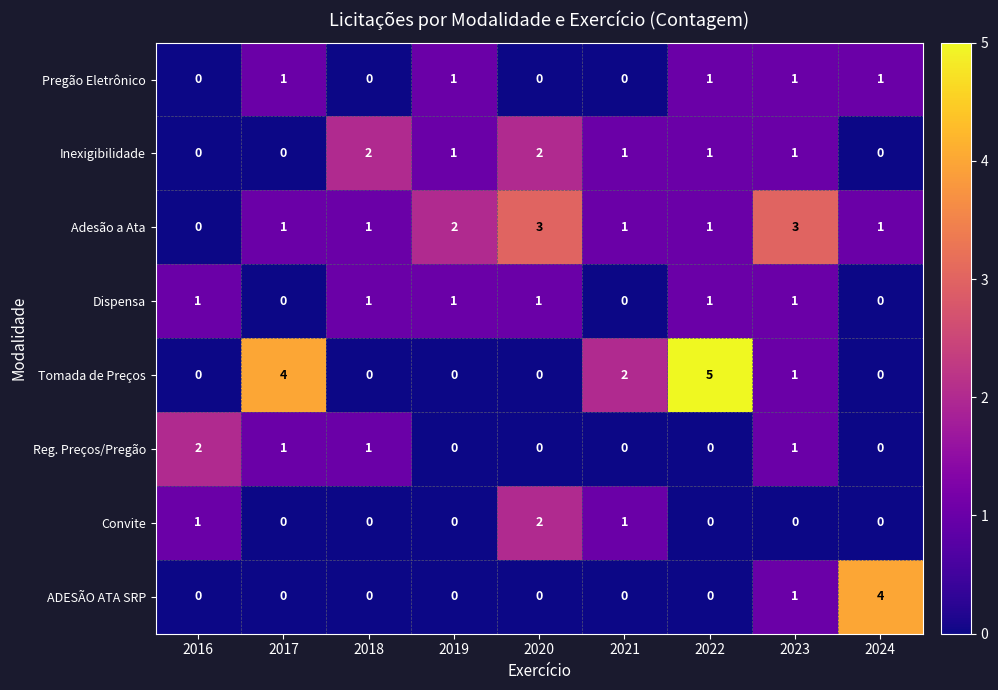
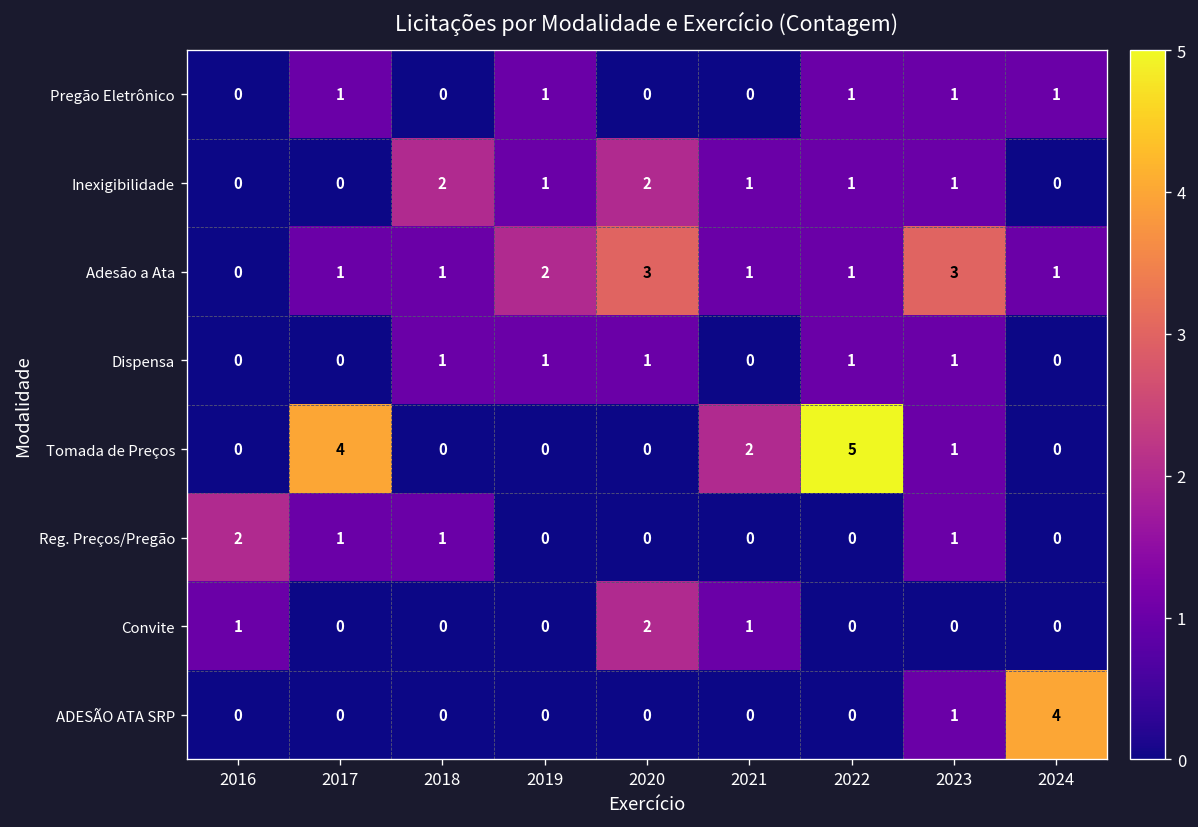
Dispensa, 2016: 1 -> 0
